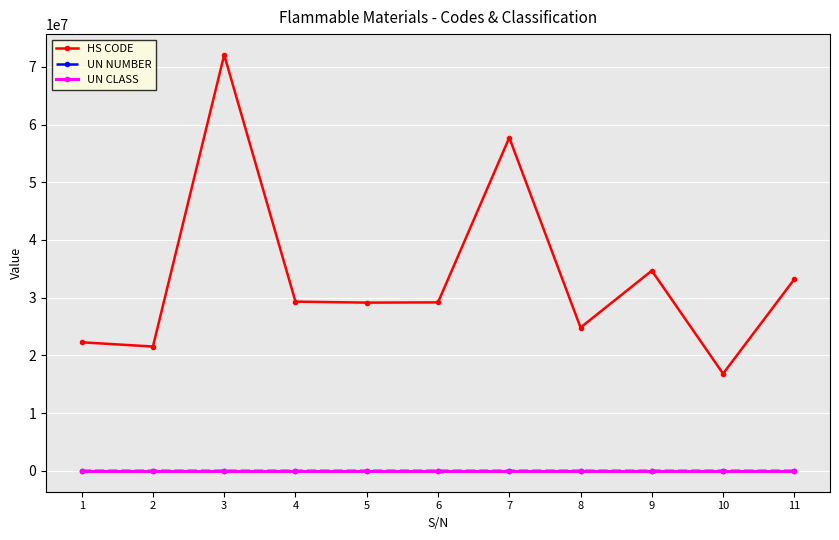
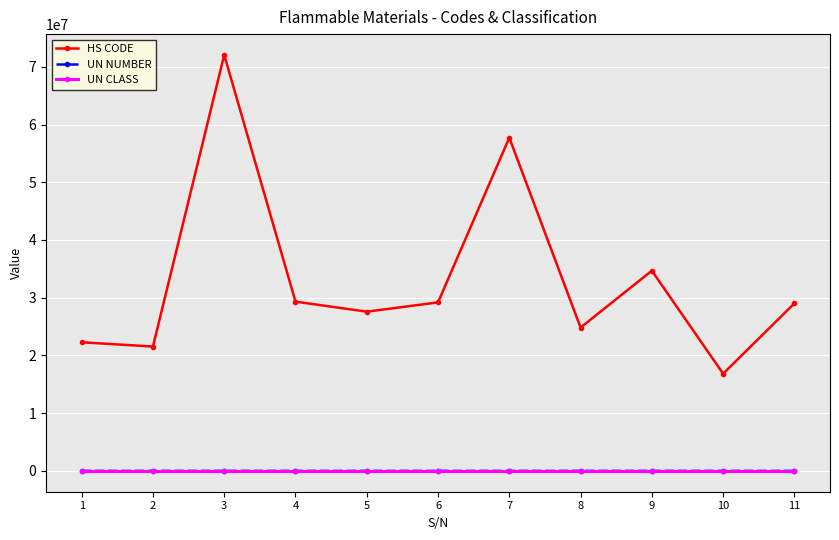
HS CODE, 5: 29000000 -> 28000000
HS CODE, 11: 33000000 -> 29000000
